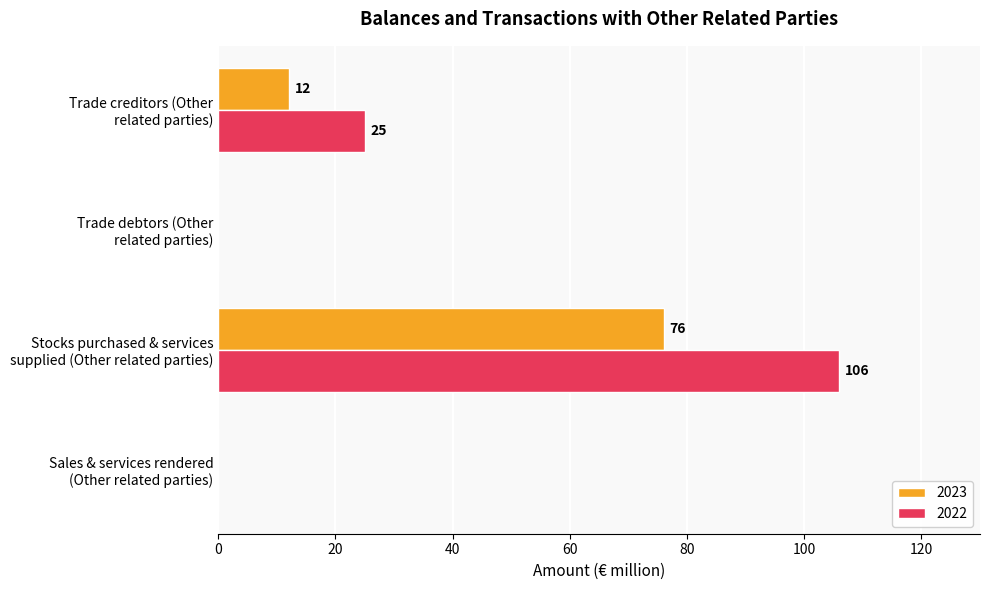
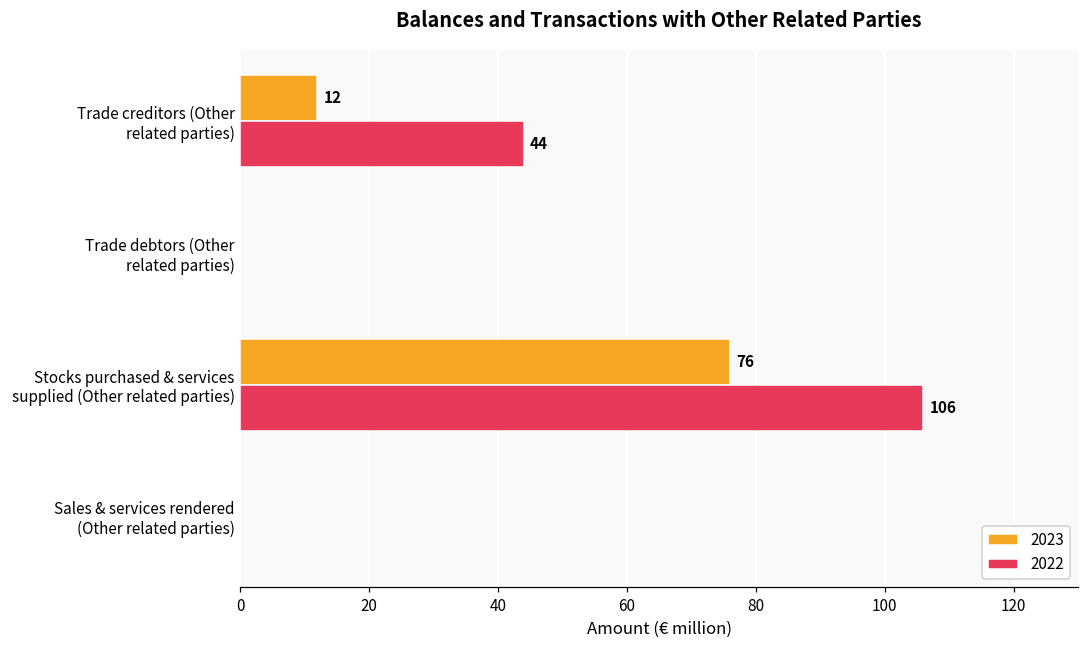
2022, Trade creditors (Other related parties): 25 -> 44
